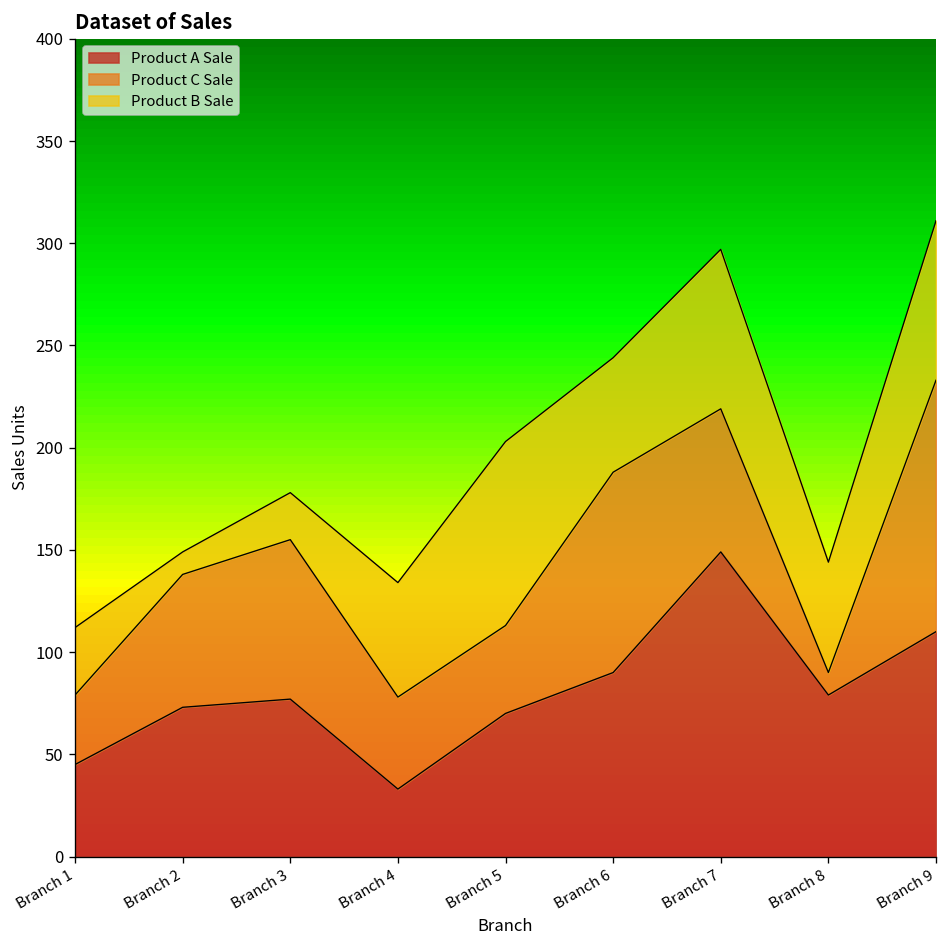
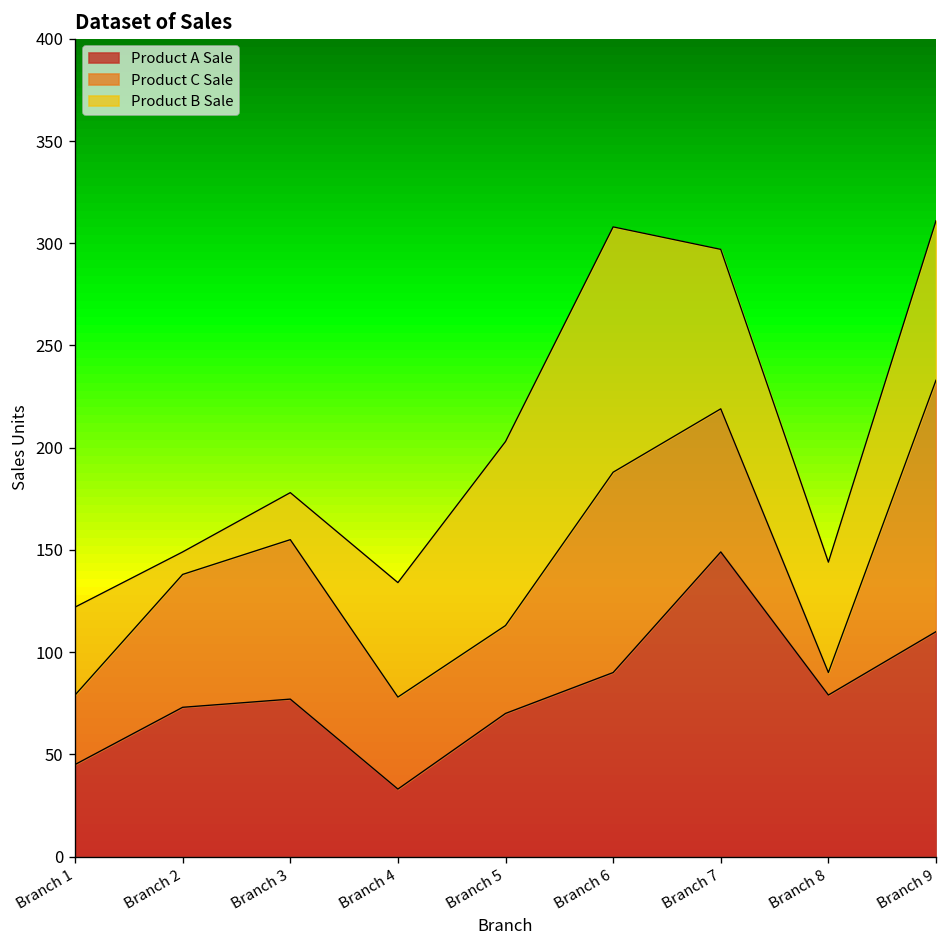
Product B Sale, Branch 1: 33 -> 43
Product B Sale, Branch 6: 56 -> 120
